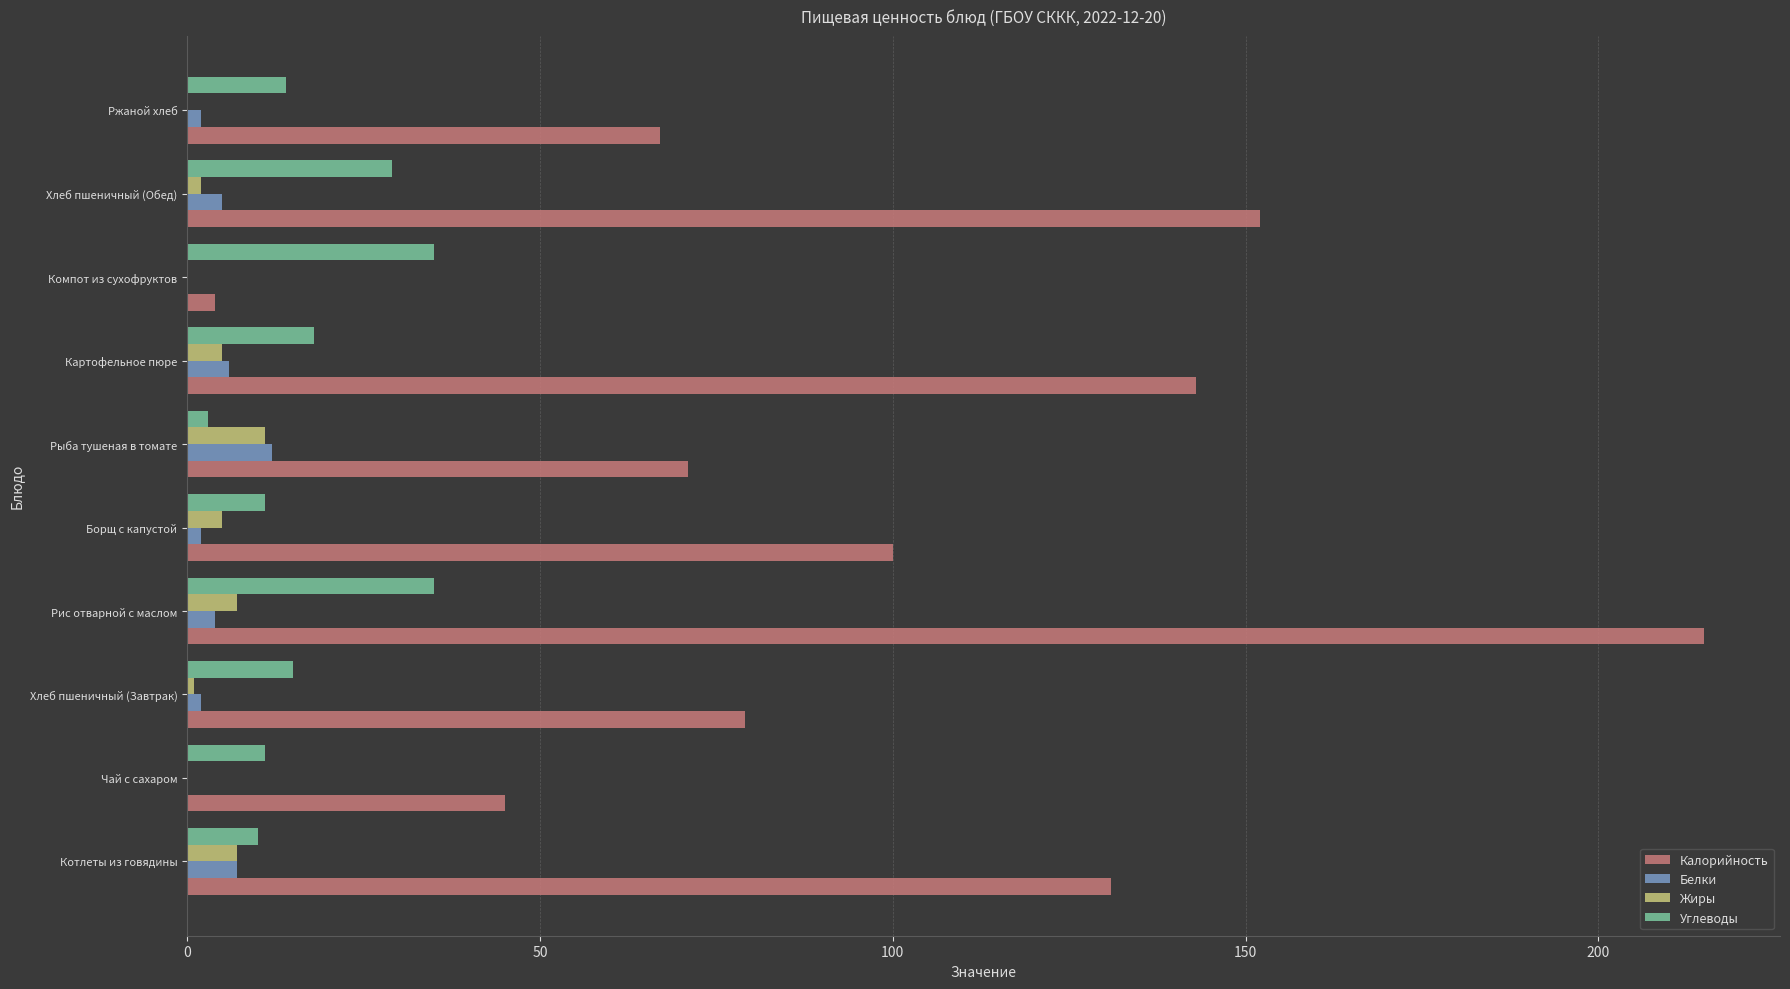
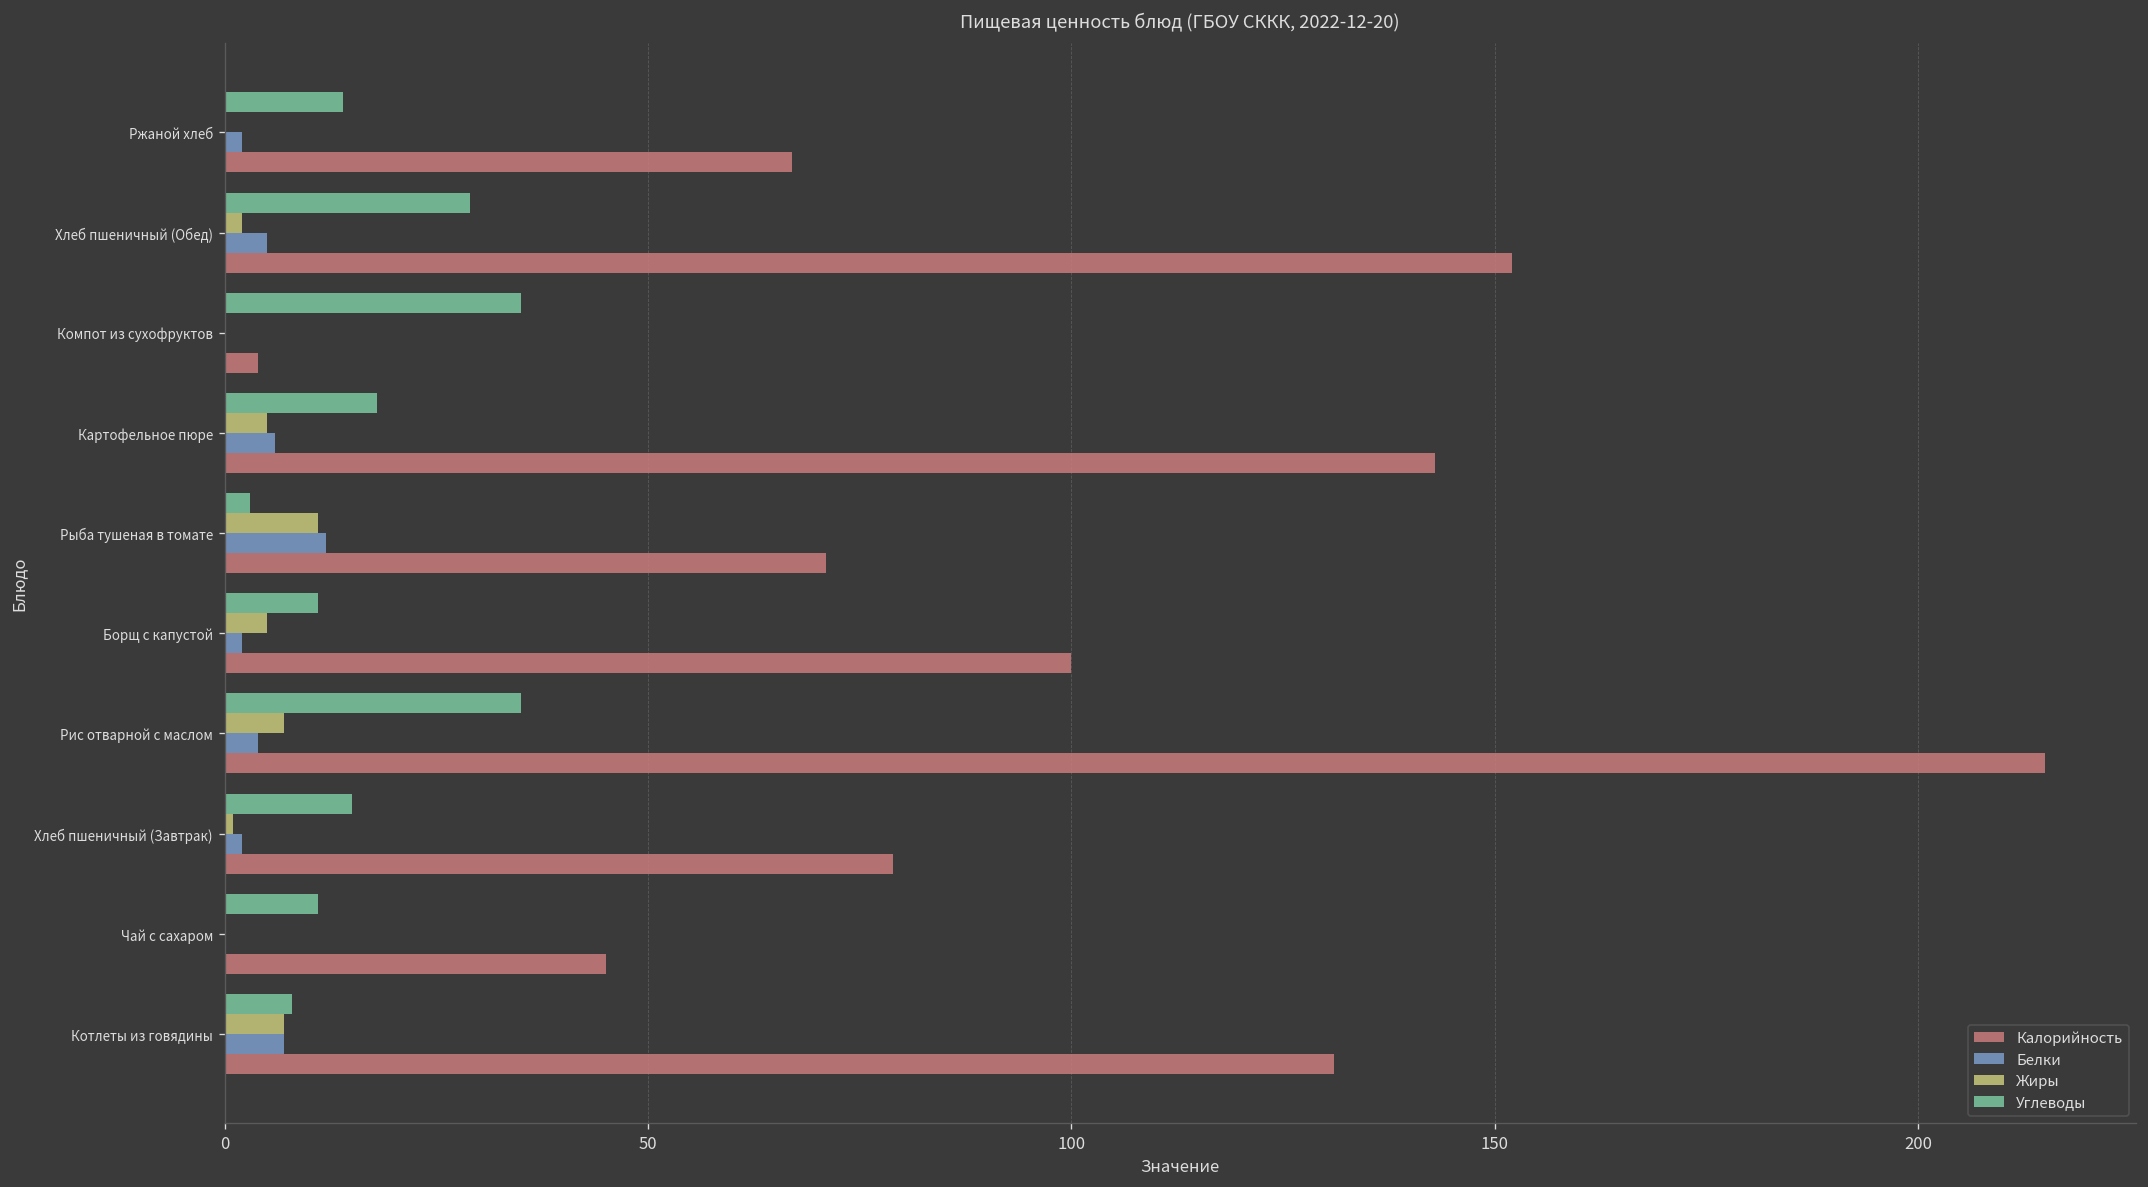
Углеводы, Котлеты из говядины: 10 -> 8
